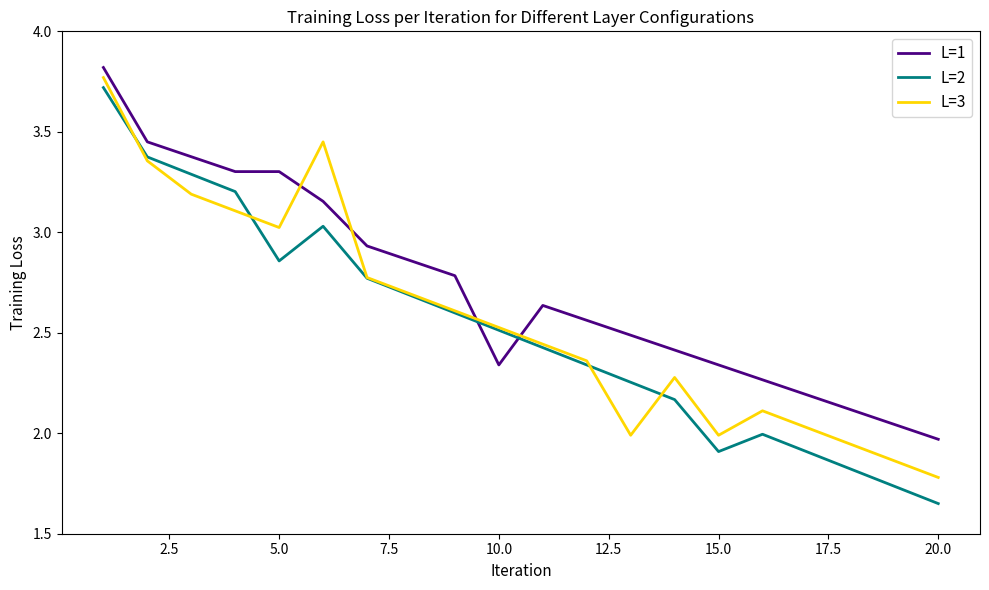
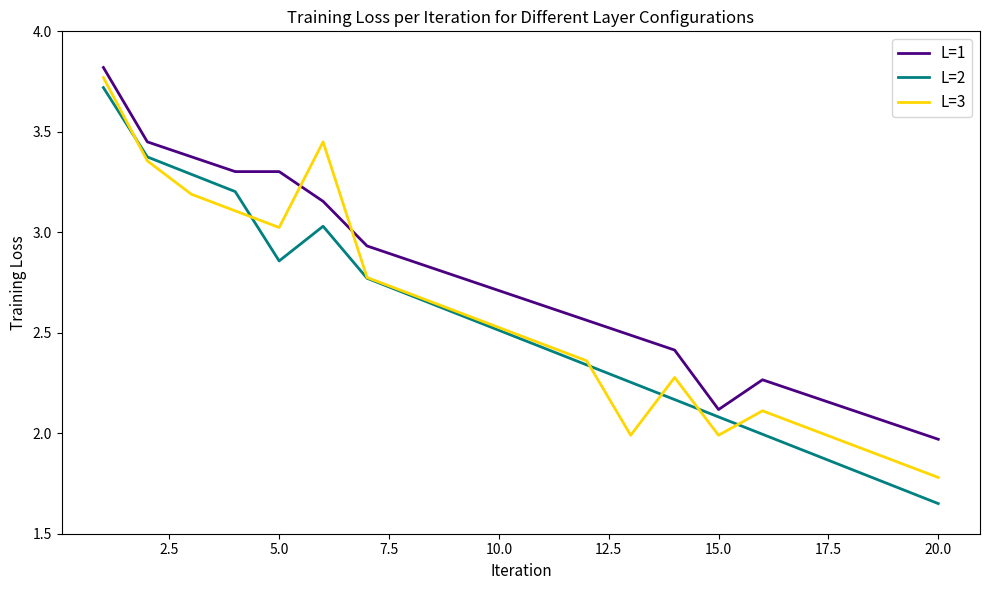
L=1, 10.0: 2.34 -> 2.71
L=1, 15.0: 2.34 -> 2.12
L=2, 15.0: 1.91 -> 2.08
